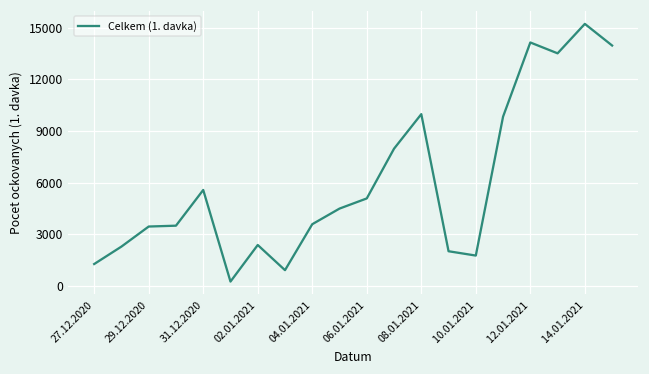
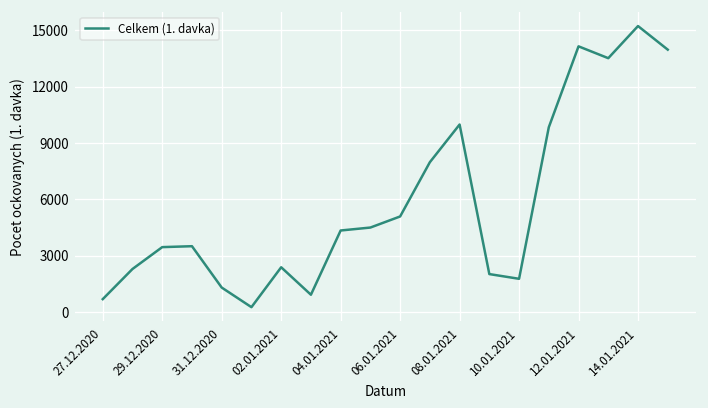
27.12.2020: 1300 -> 700
31.12.2020: 5600 -> 1300
04.01.2021: 3600 -> 4300
